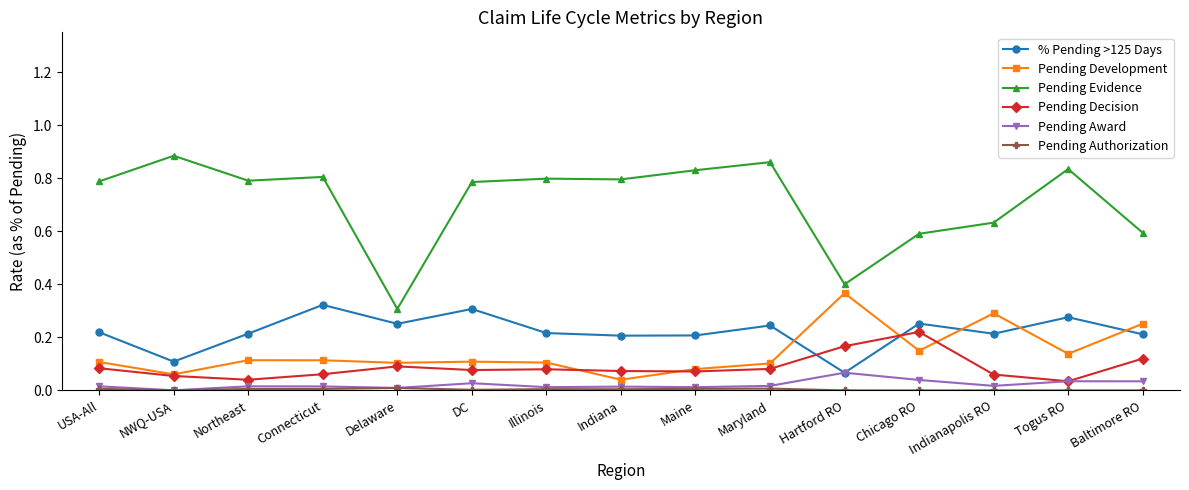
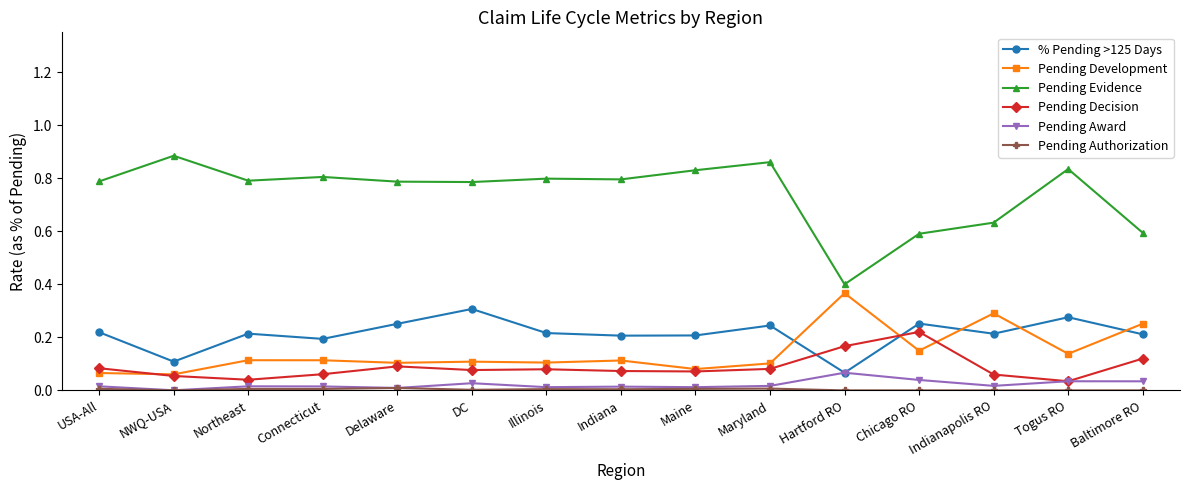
Pending Development, USA-All: 0.11 -> 0.07
% Pending >125 Days, Connecticut: 0.32 -> 0.19
Pending Evidence, Delaware: 0.31 -> 0.79
Pending Development, Indiana: 0.04 -> 0.11
